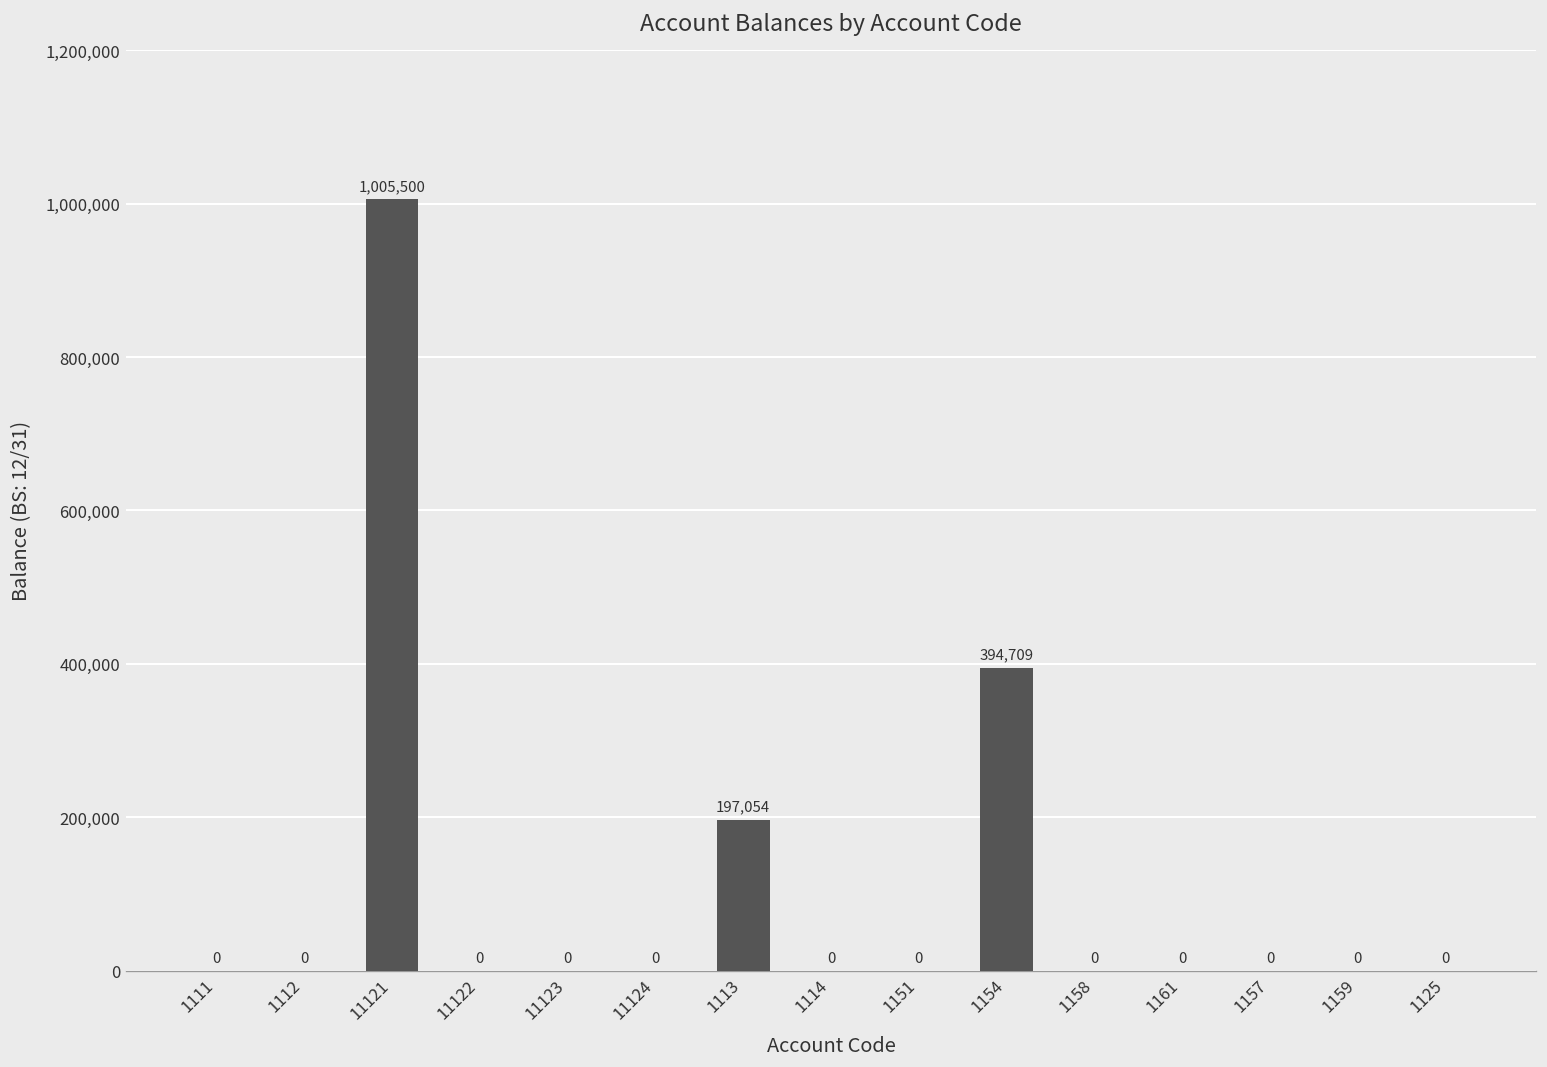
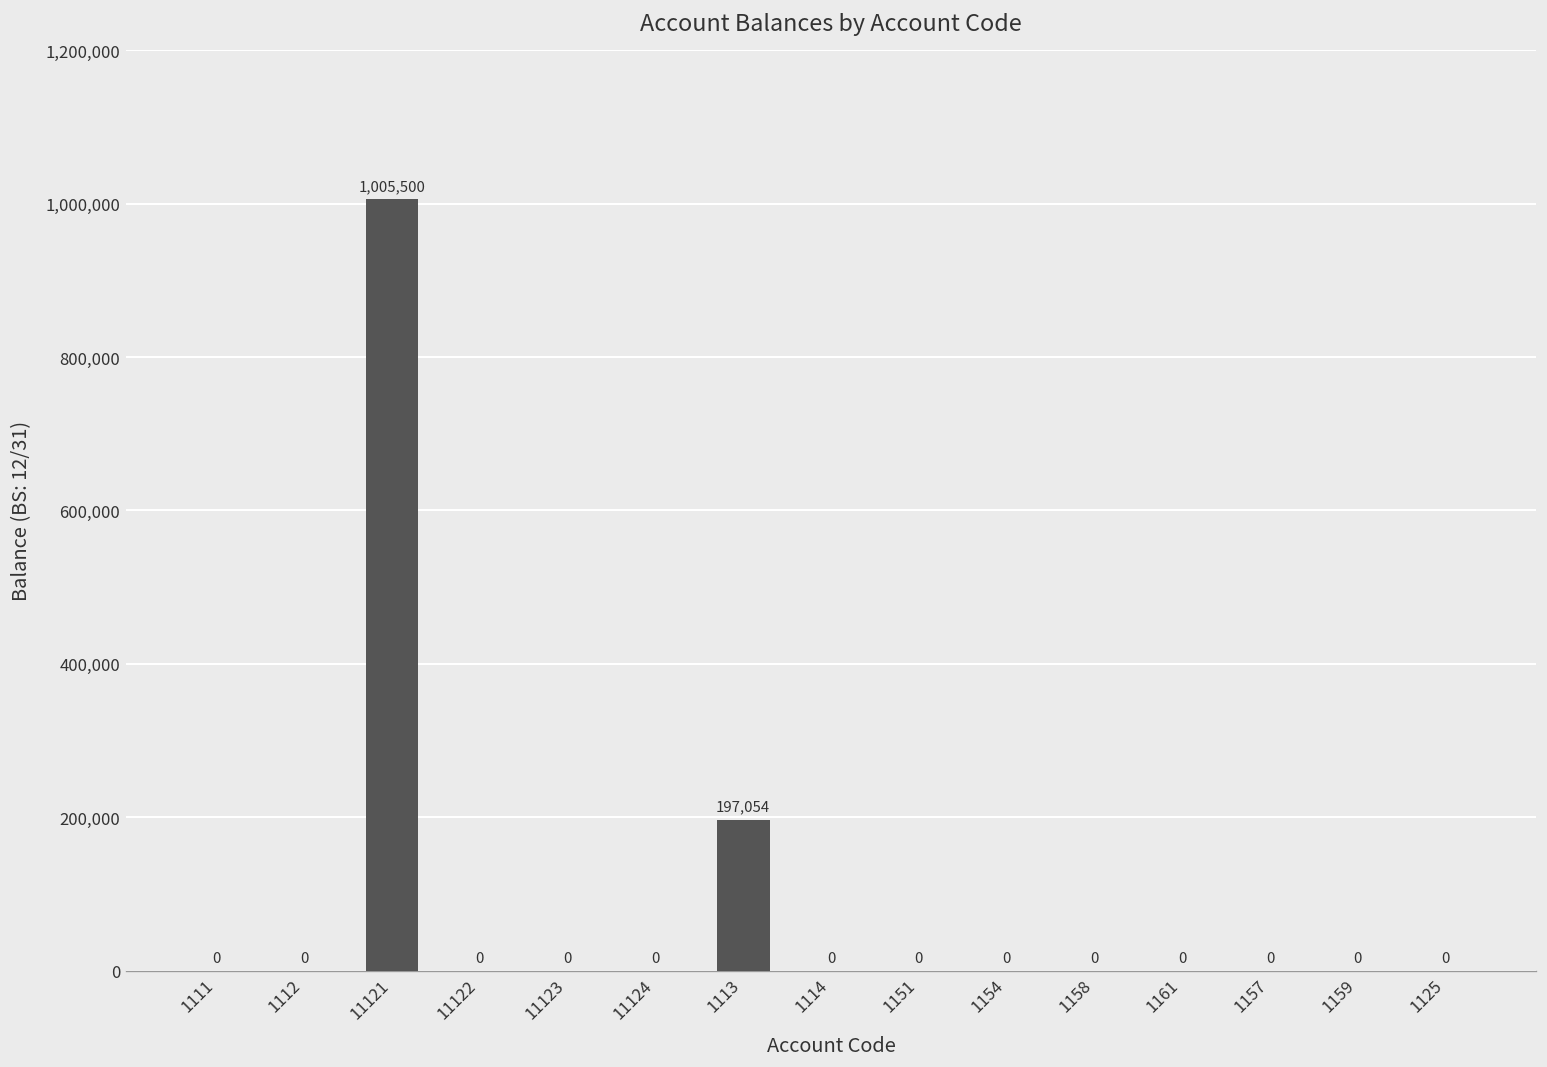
1154: 394,709 -> 0
